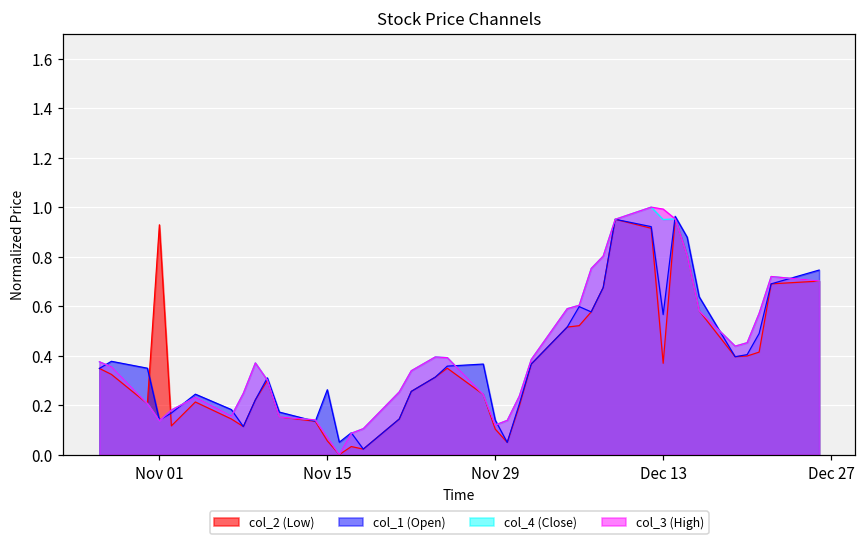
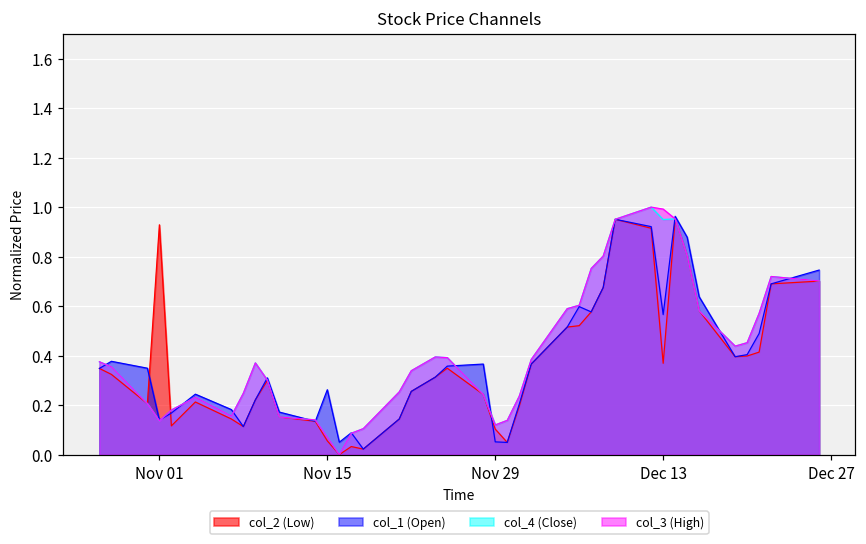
col_1 (Open), Nov 29: 0.14 -> 0.05
